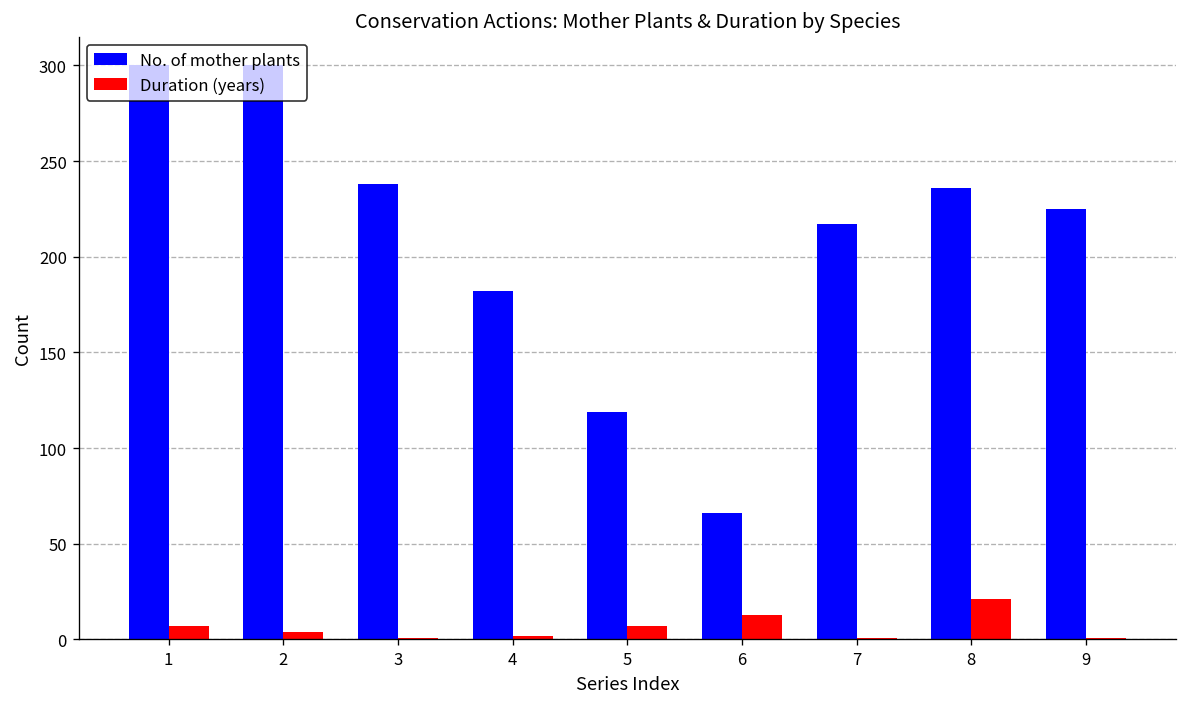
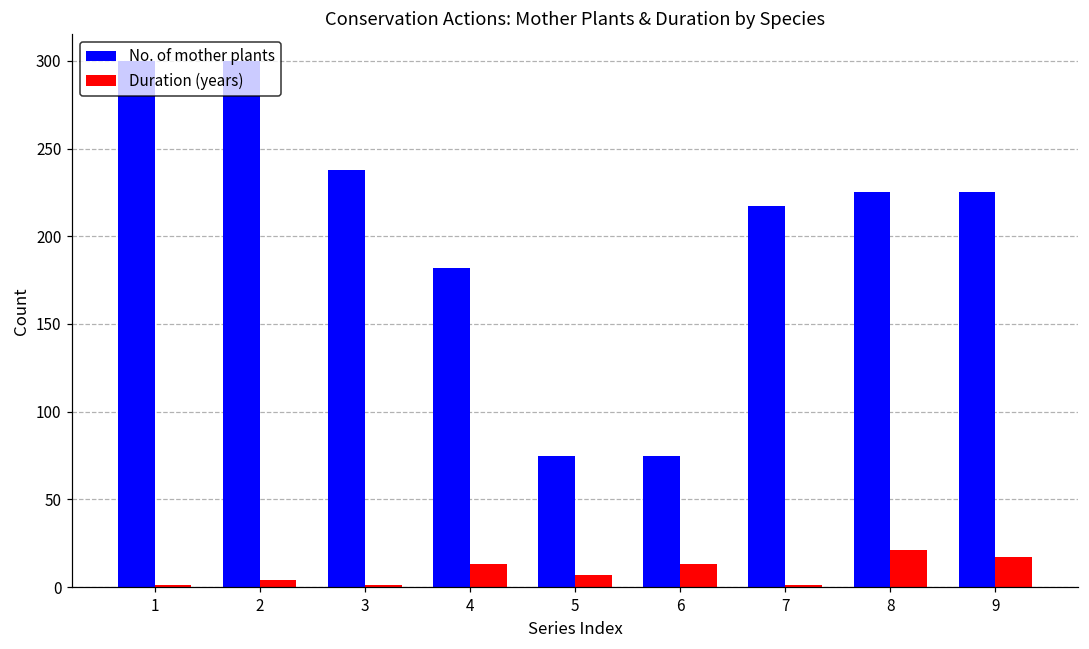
Duration (years), 1: 7 -> 1
Duration (years), 4: 2 -> 13
No. of mother plants, 5: 119 -> 75
No. of mother plants, 6: 66 -> 75
No. of mother plants, 8: 236 -> 225
Duration (years), 9: 1 -> 17
